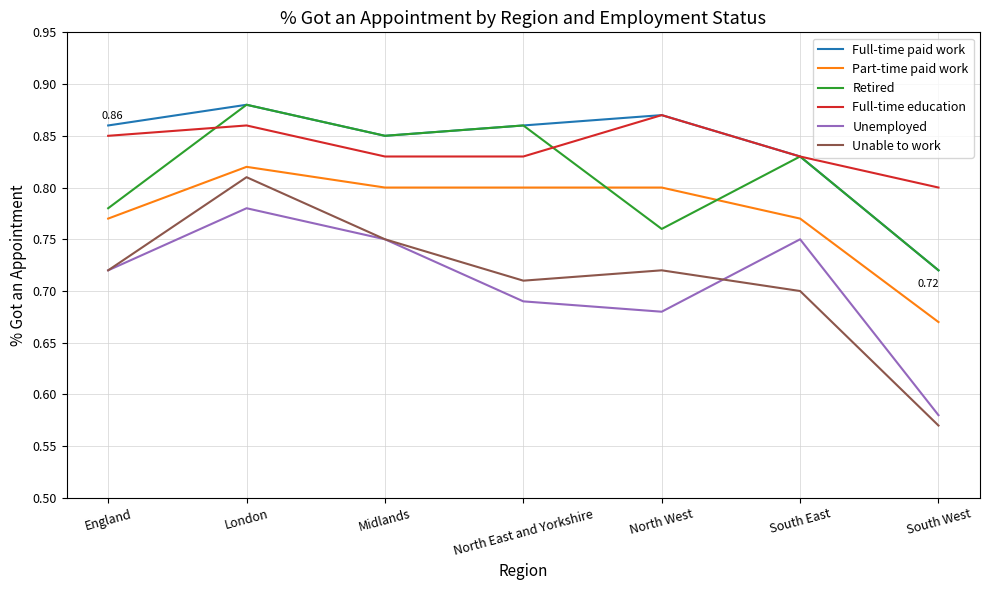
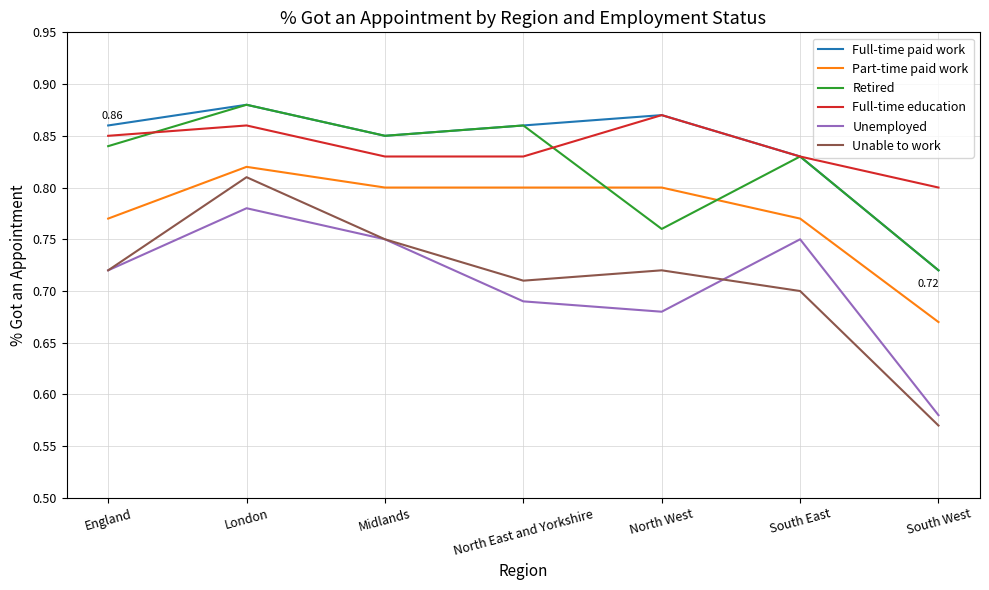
Retired, England: 0.78 -> 0.84
